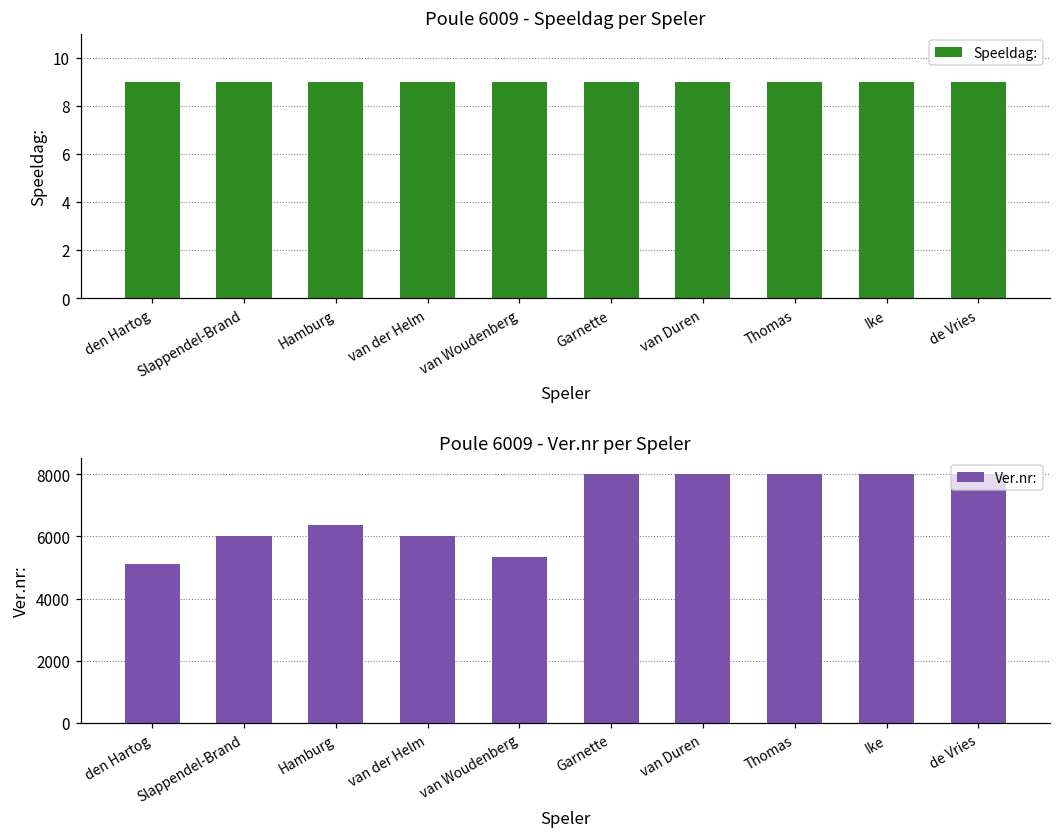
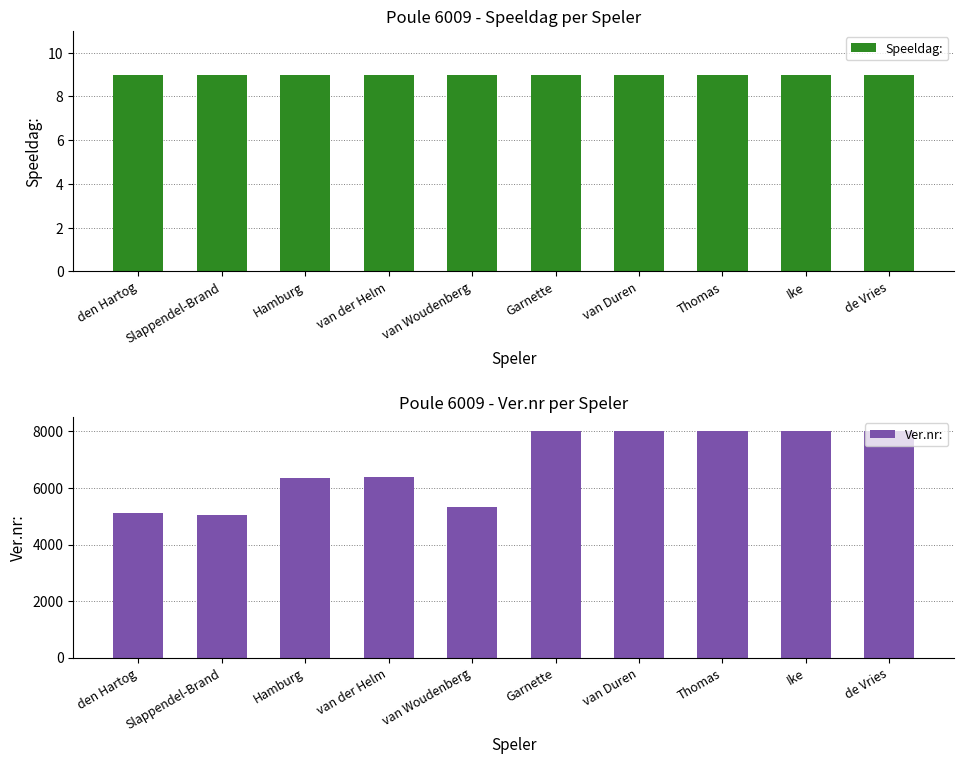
Poule 6009 - Ver.nr per Speler, Slappendel-Brand: 6000 -> 5000
Poule 6009 - Ver.nr per Speler, van der Helm: 6000 -> 6400
